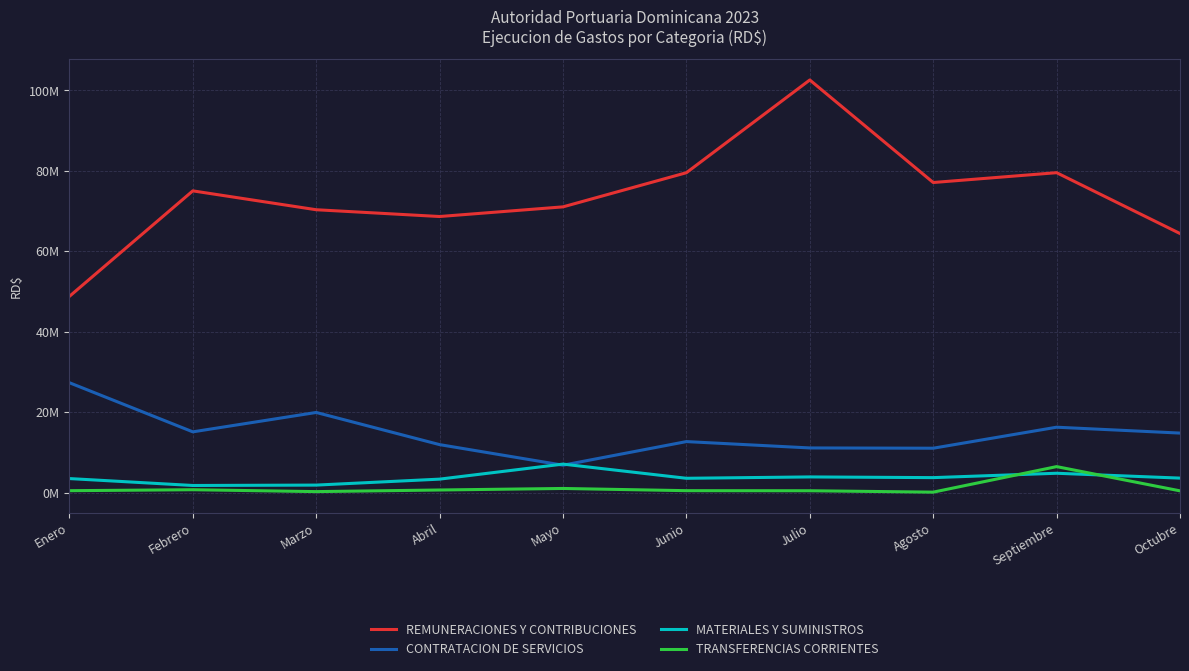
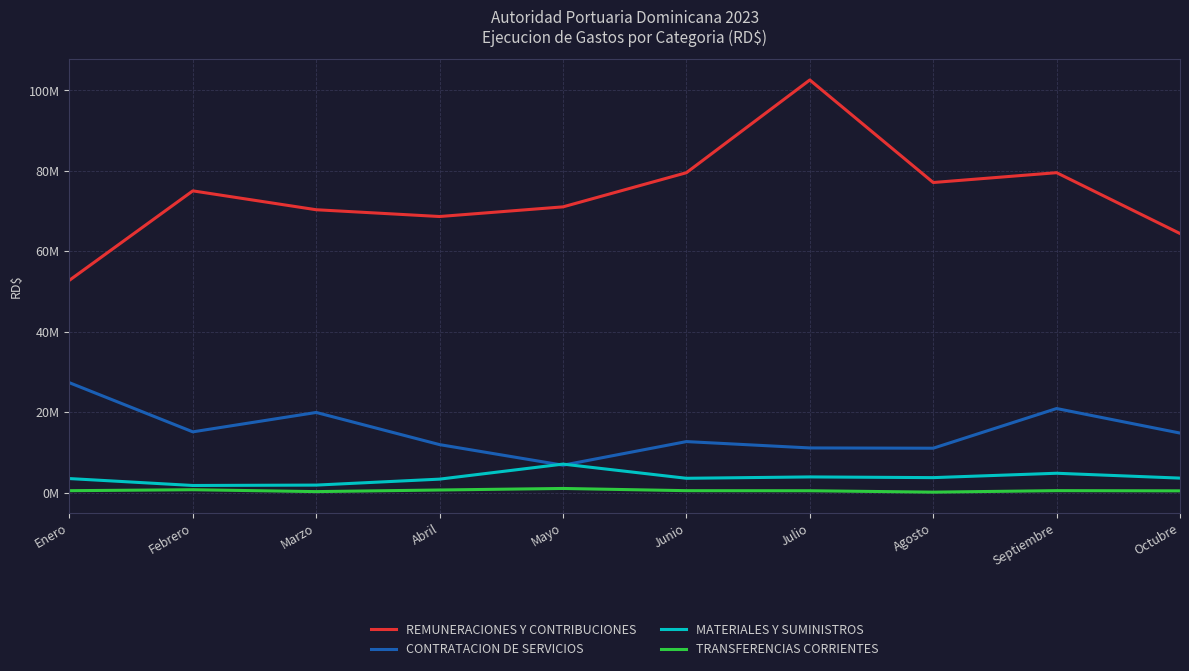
REMUNERACIONES Y CONTRIBUCIONES, Enero: 49000000 -> 53000000
CONTRATACION DE SERVICIOS, Septiembre: 16000000 -> 21000000
TRANSFERENCIAS CORRIENTES, Septiembre: 6000000 -> 1000000
